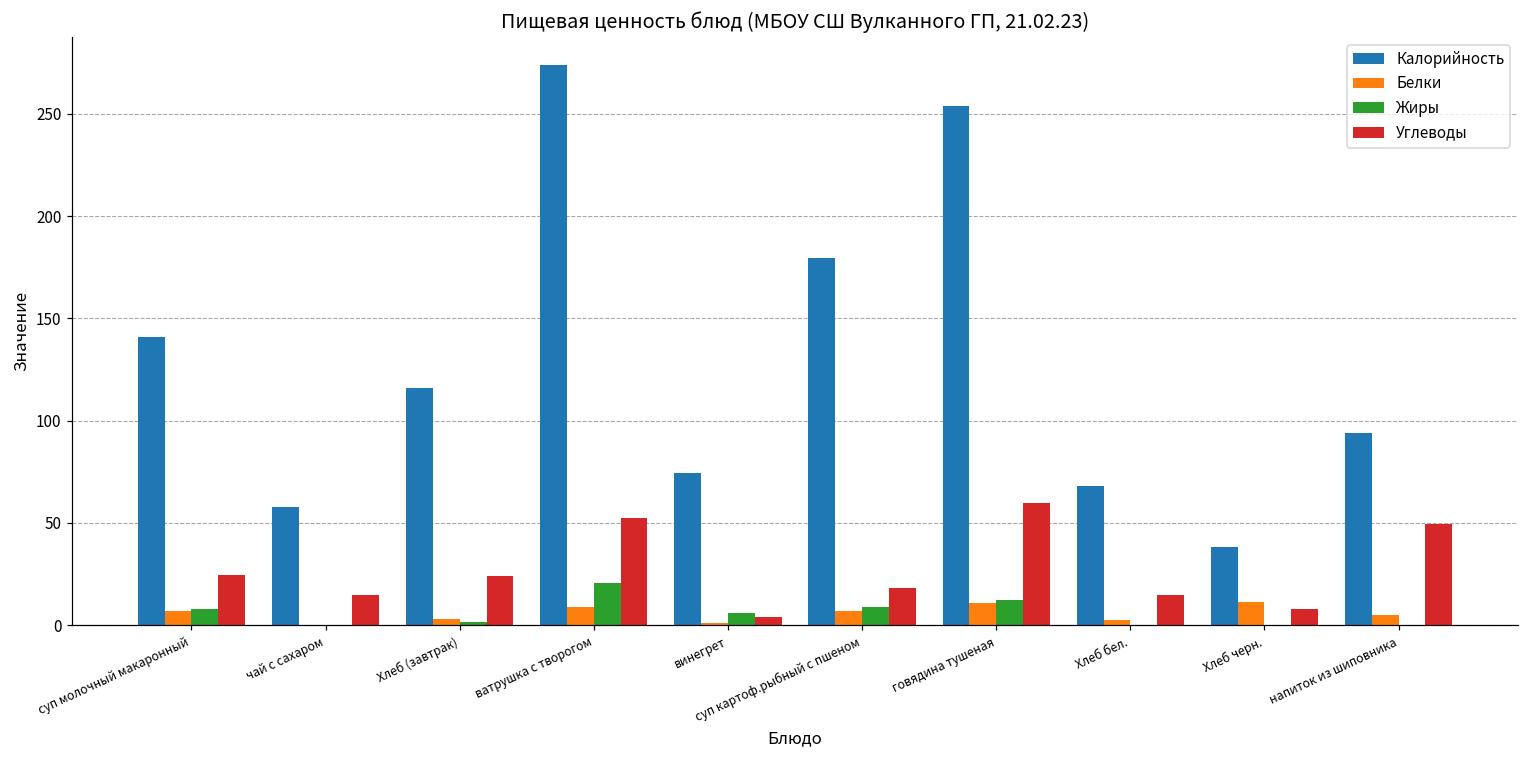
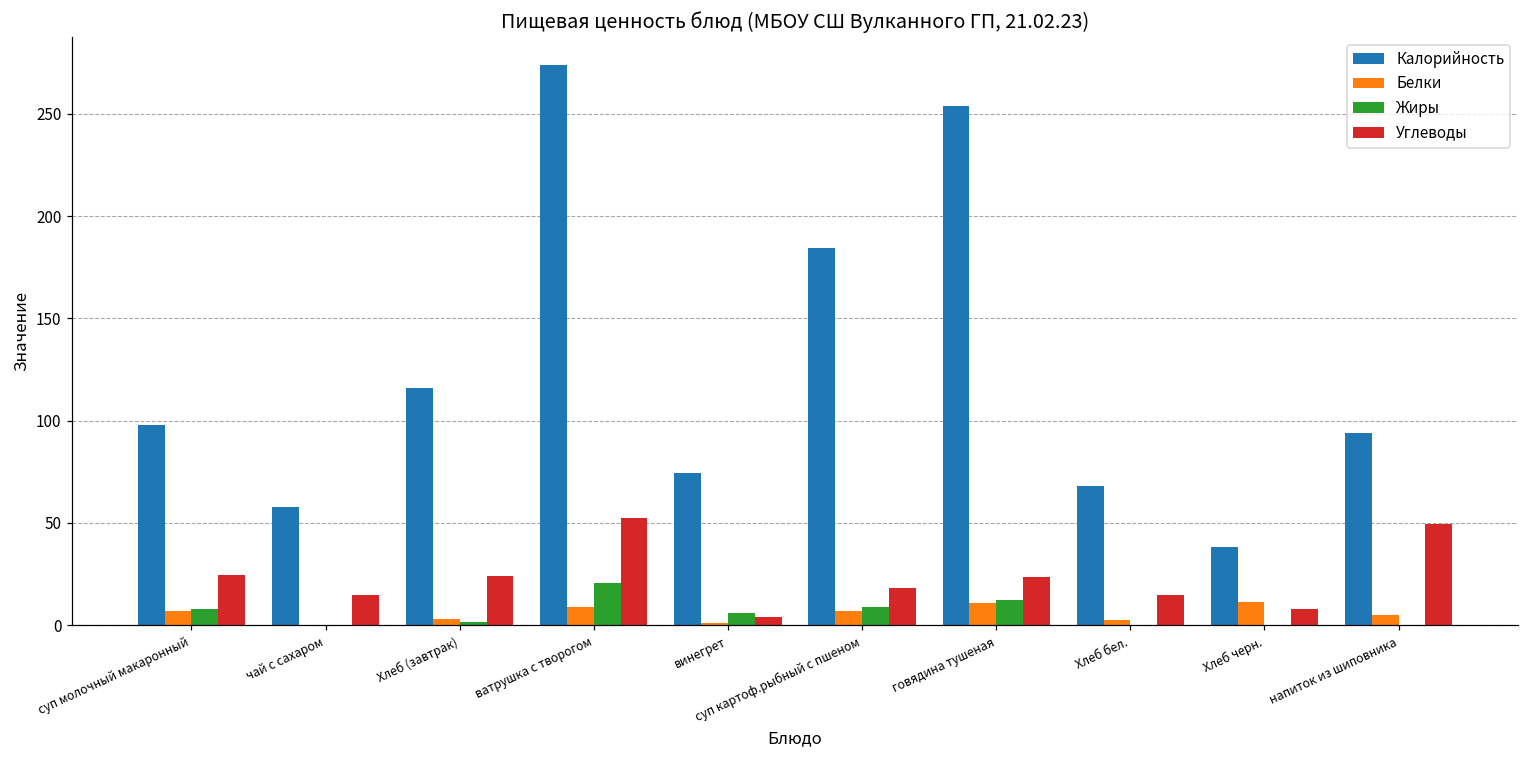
Калорийность, суп молочный макаронный: 141 -> 98
Калорийность, суп картоф.рыбный с пшеном: 180 -> 185
Углеводы, говядина тушеная: 60 -> 23
